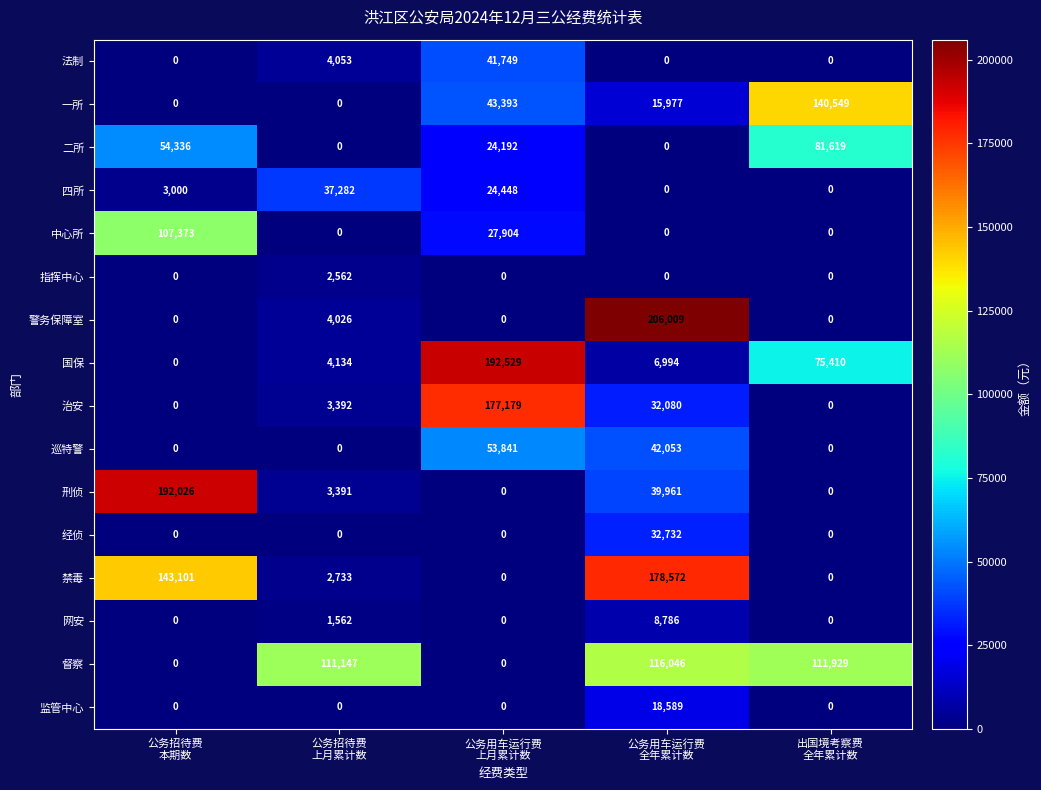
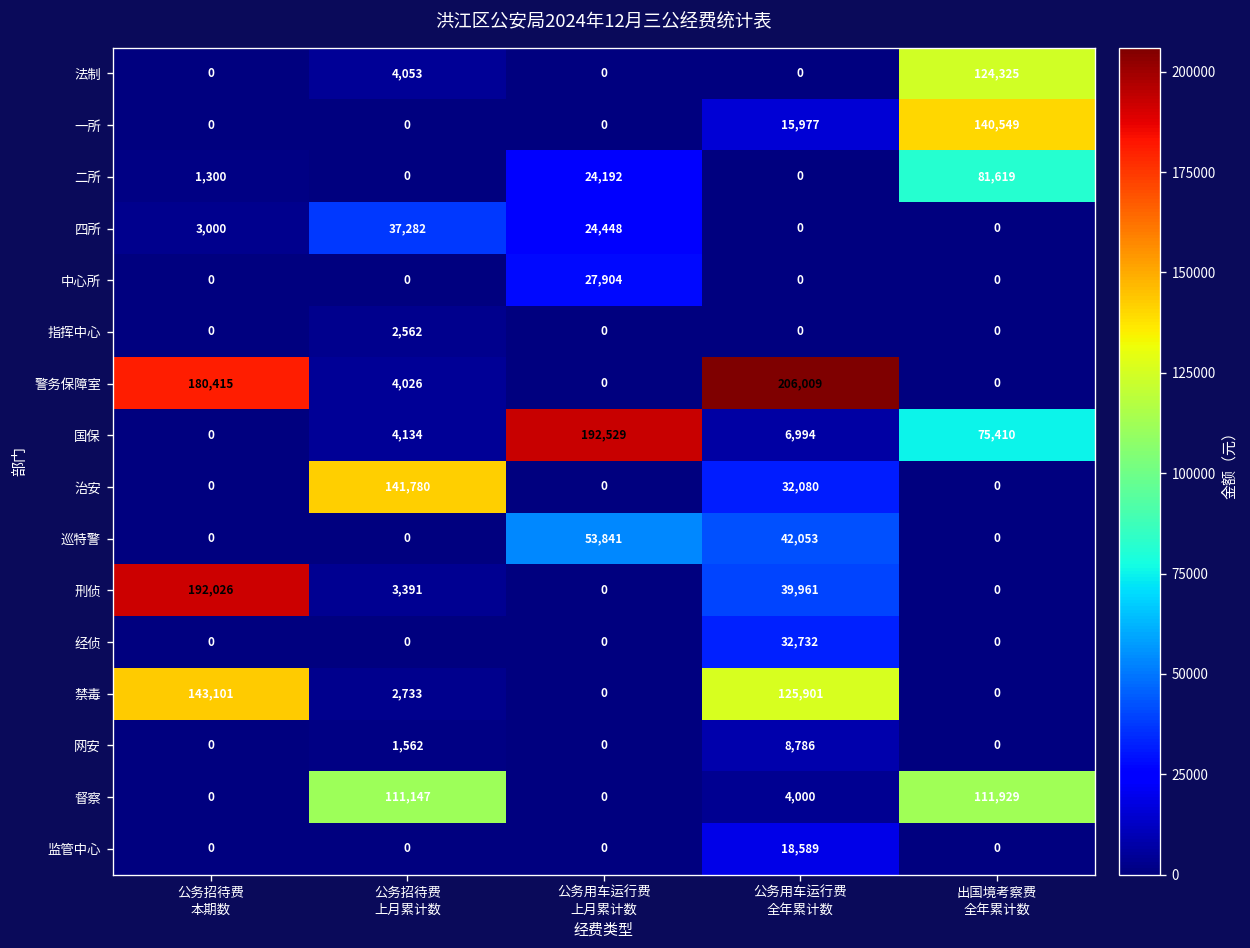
法制, 公务用车运行费 上月累计数: 41,749 -> 0
法制, 出国境考察费 全年累计数: 0 -> 124,325
一所, 公务用车运行费 上月累计数: 43,393 -> 0
二所, 公务招待费 本期数: 54,336 -> 1,300
中心所, 公务招待费 本期数: 107,373 -> 0
警务保障室, 公务招待费 本期数: 0 -> 180,415
治安, 公务招待费 上月累计数: 3,392 -> 141,780
治安, 公务用车运行费 上月累计数: 177,179 -> 0
禁毒, 公务用车运行费 全年累计数: 178,572 -> 125,901
督察, 公务用车运行费 全年累计数: 116,046 -> 4,000
